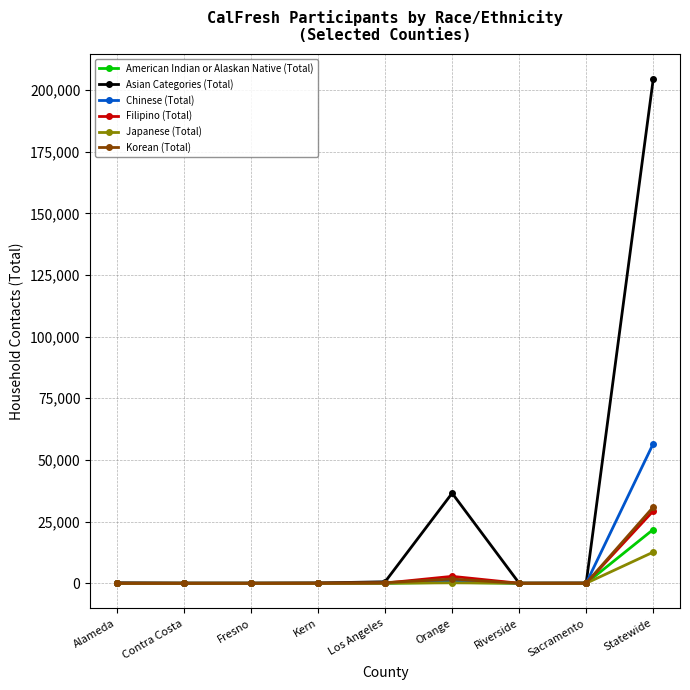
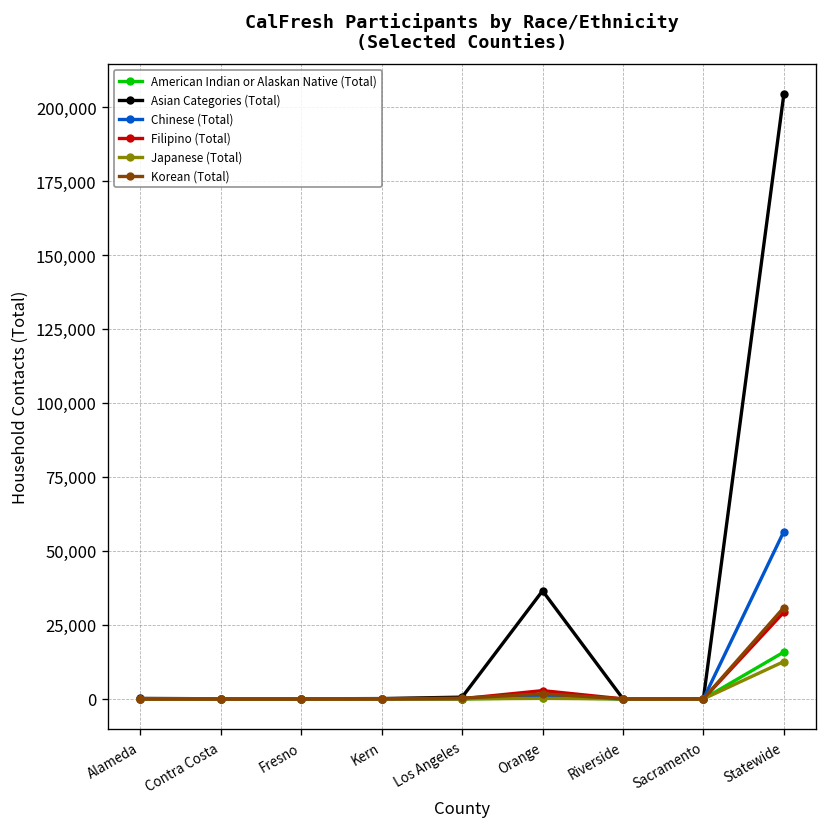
American Indian or Alaskan Native (Total), Statewide: 22,000 -> 16,000
